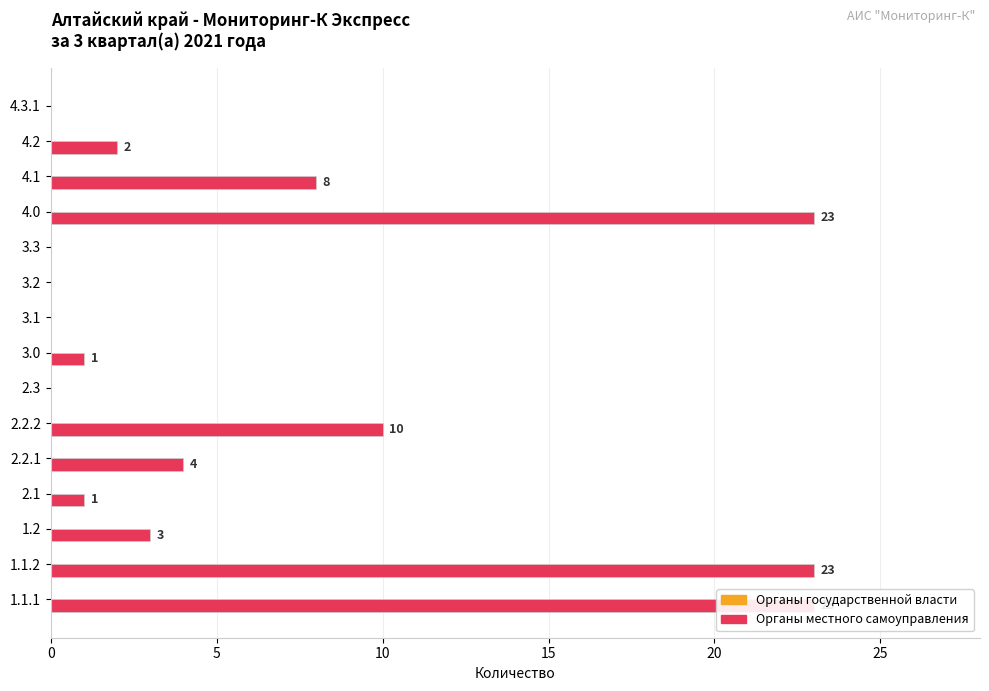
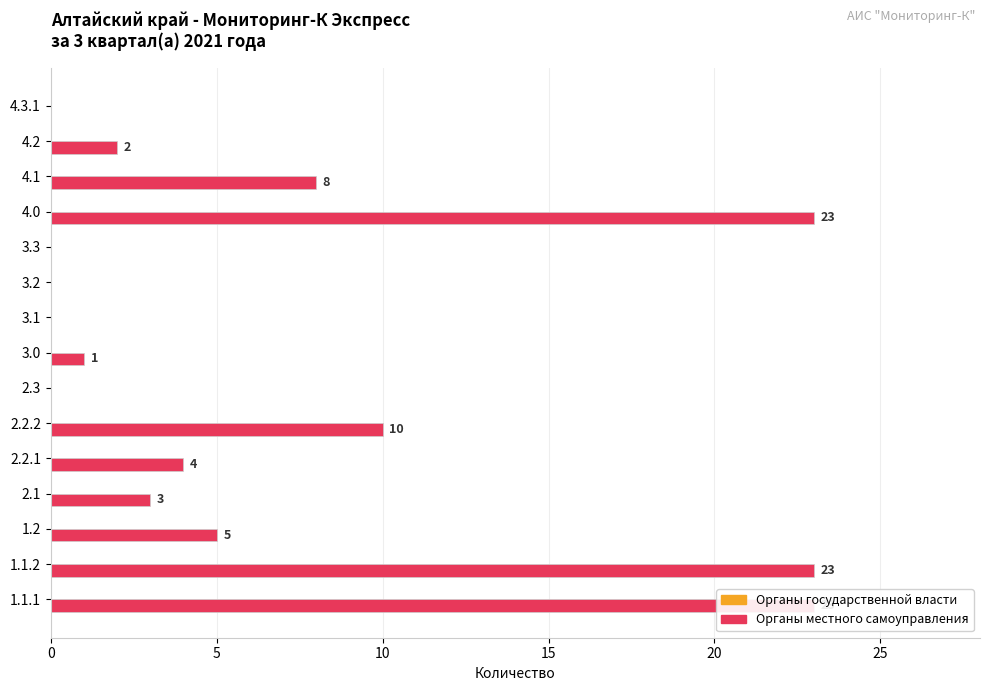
Органы местного самоуправления, 2.1: 1 -> 3
Органы местного самоуправления, 1.2: 3 -> 5
